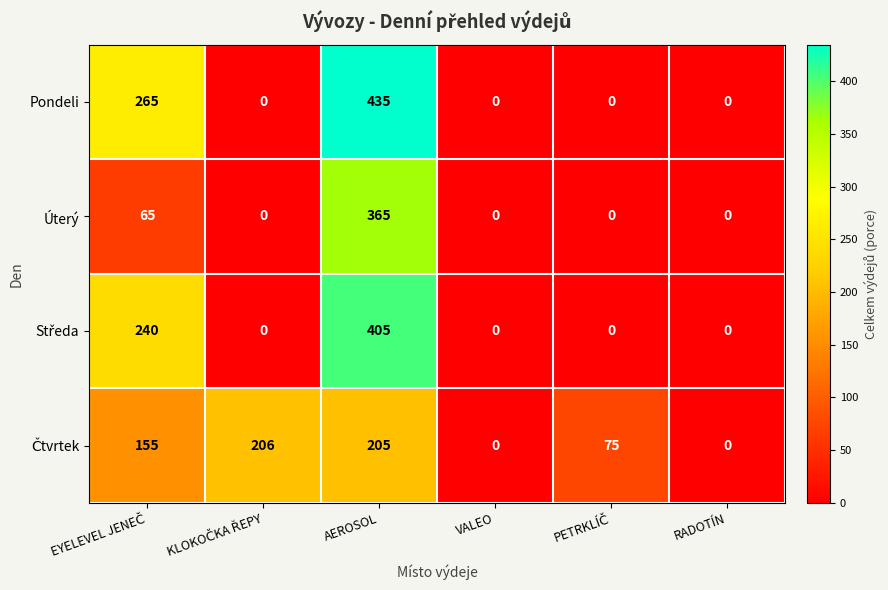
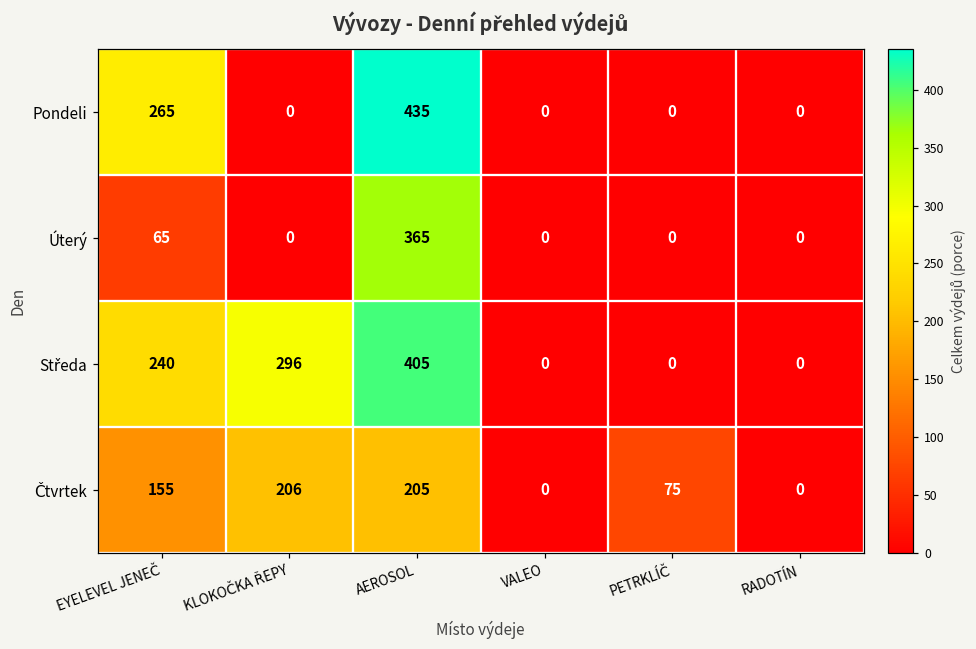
Středa, KLOKOČKA ŘEPY: 0 -> 296
